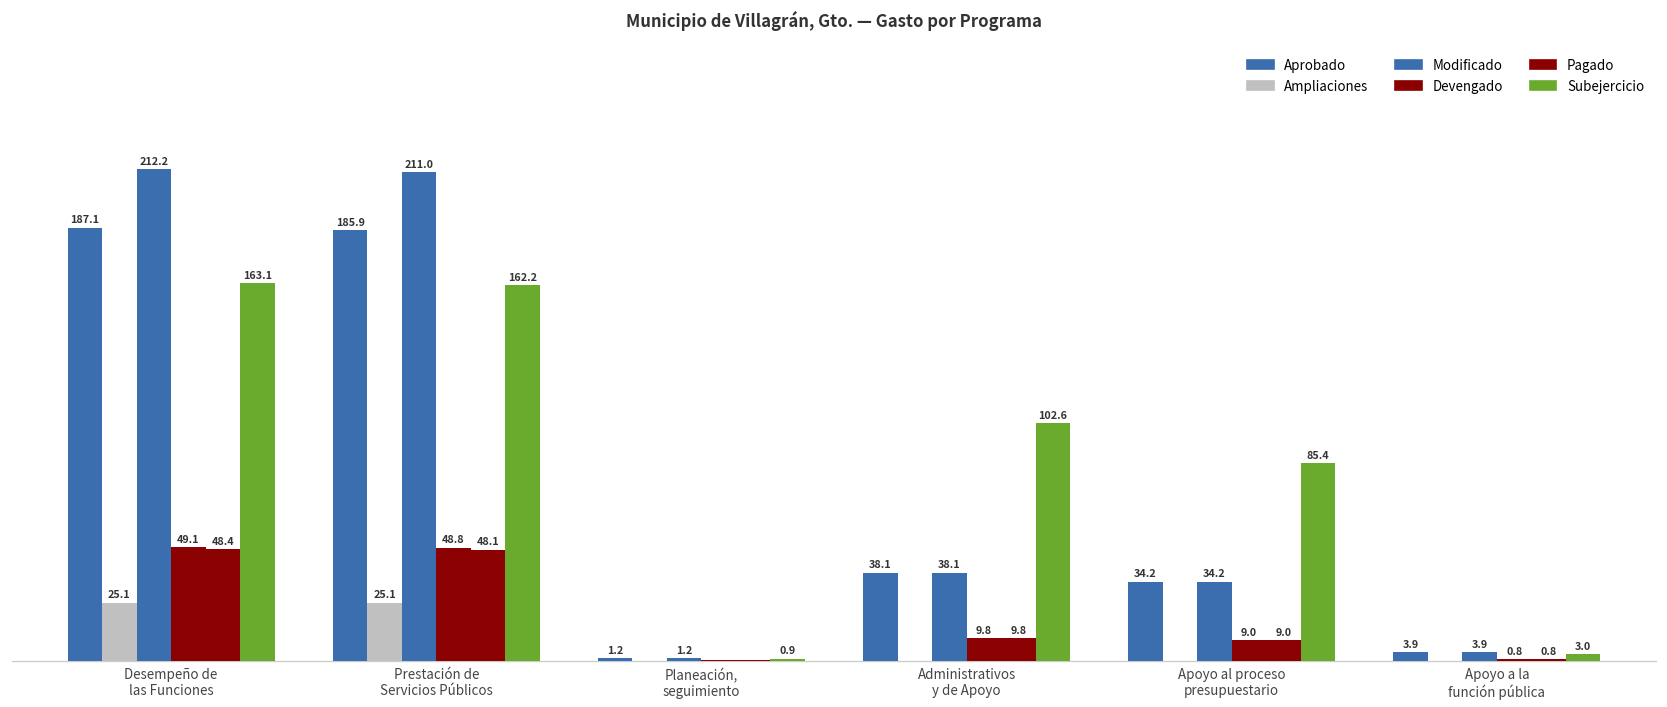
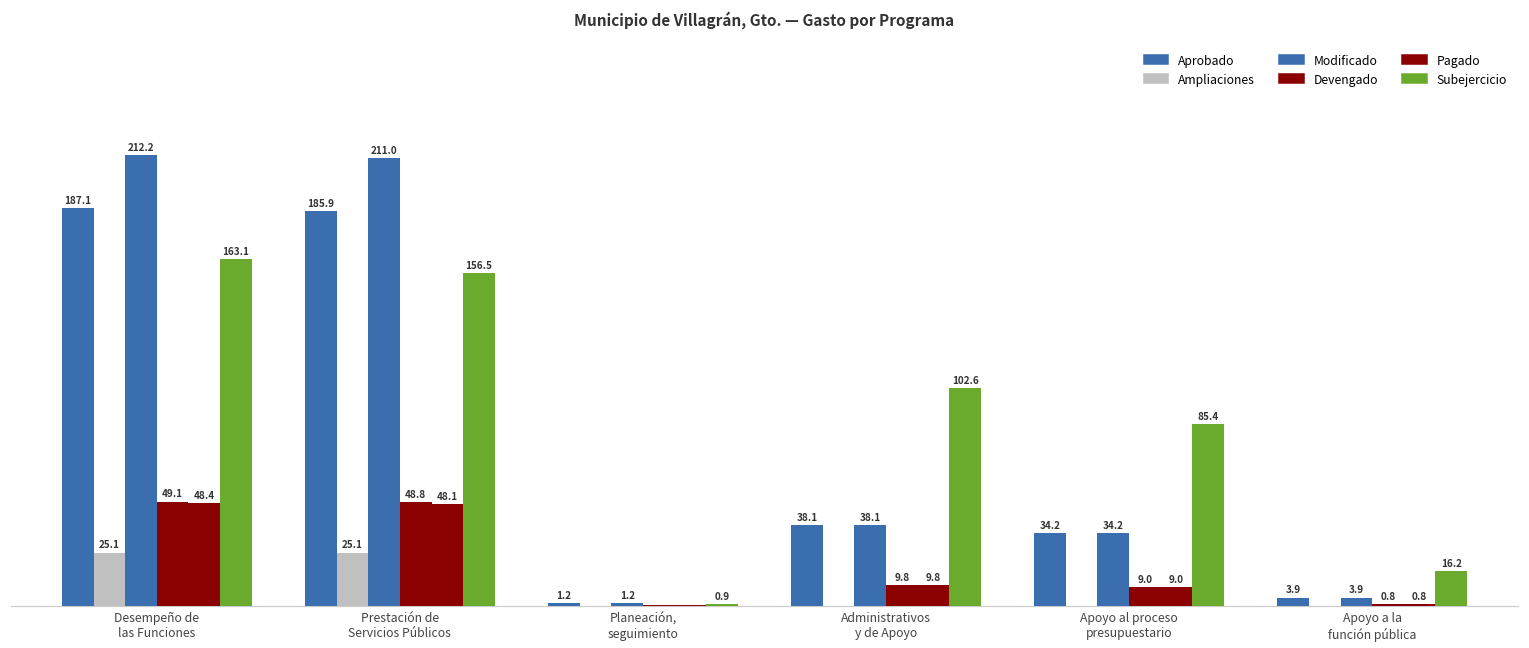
Subejercicio, Prestación de Servicios Públicos: 162.2 -> 156.5
Subejercicio, Apoyo a la función pública: 3.0 -> 16.2
